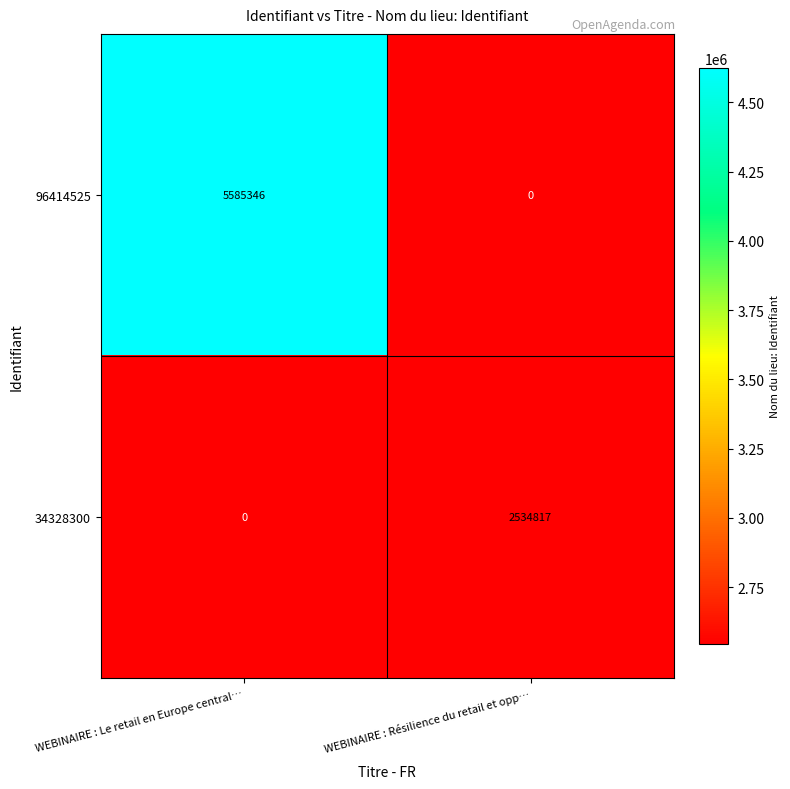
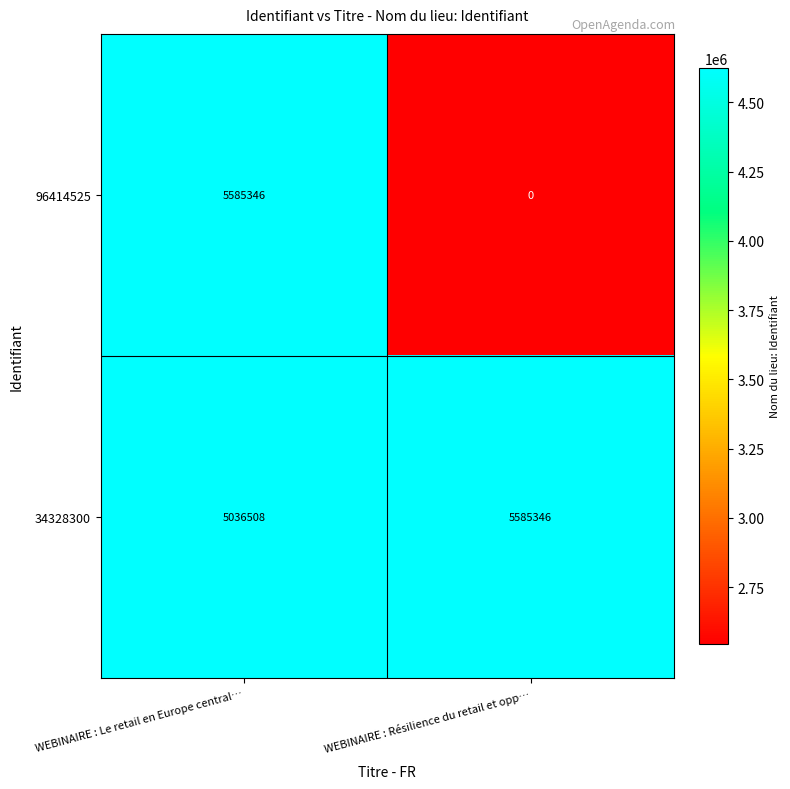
34328300, WEBINAIRE : Le retail en Europe central…: 0 -> 5036508
34328300, WEBINAIRE : Résilience du retail et opp…: 2534817 -> 5585346
